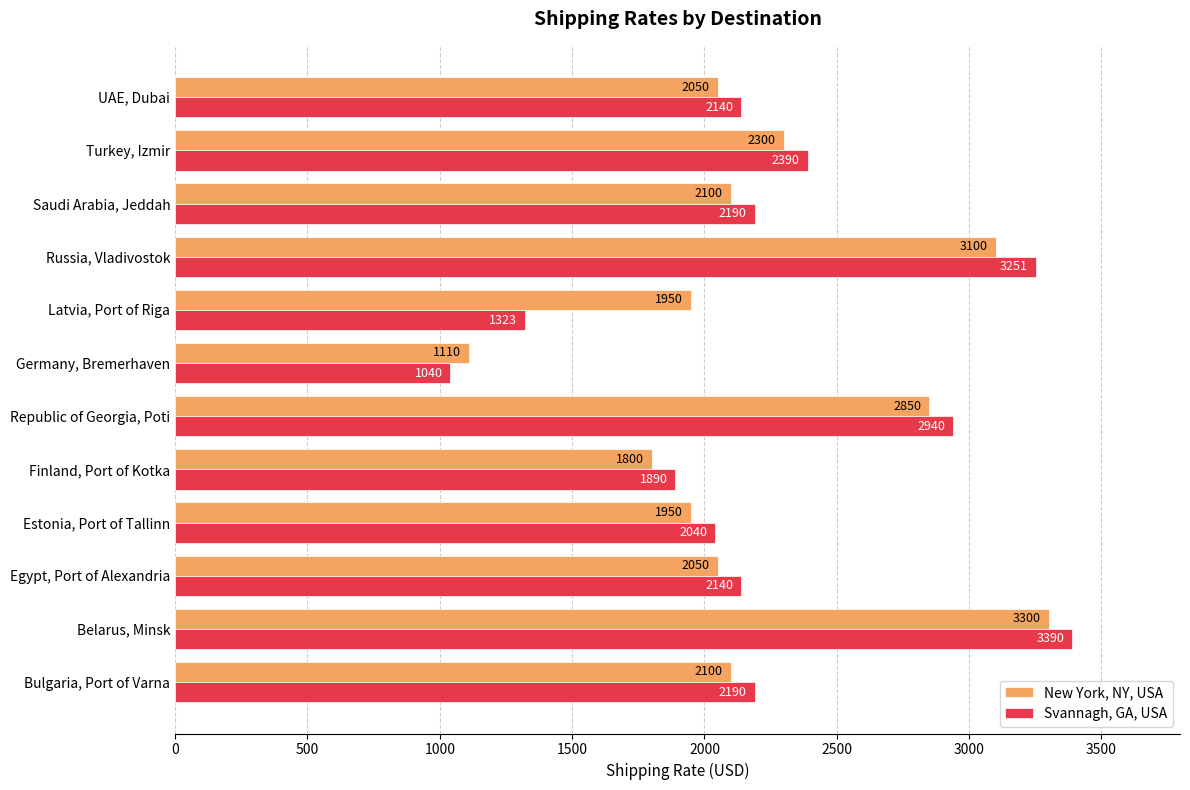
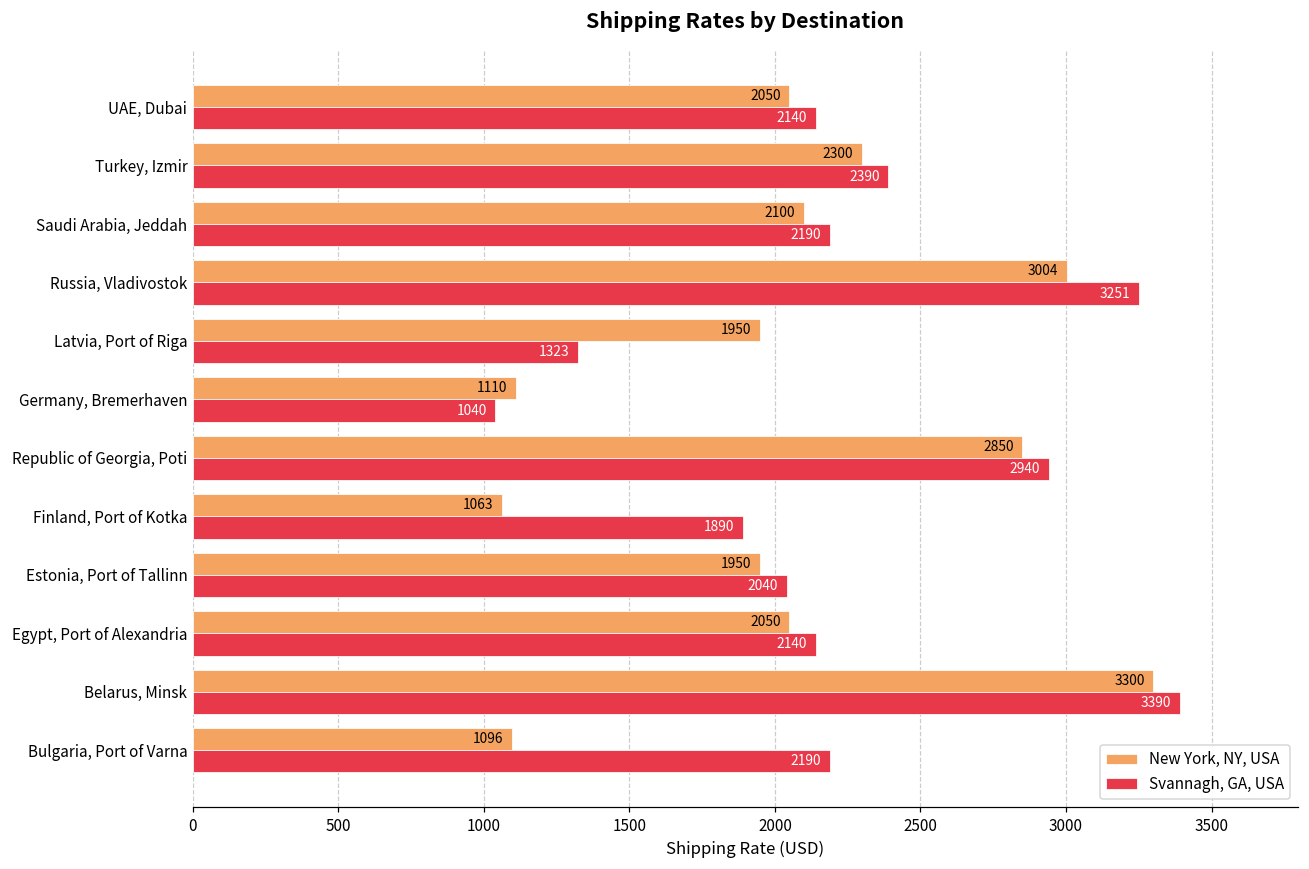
New York, NY, USA, Russia, Vladivostok: 3100 -> 3004
New York, NY, USA, Finland, Port of Kotka: 1800 -> 1063
New York, NY, USA, Bulgaria, Port of Varna: 2100 -> 1096
